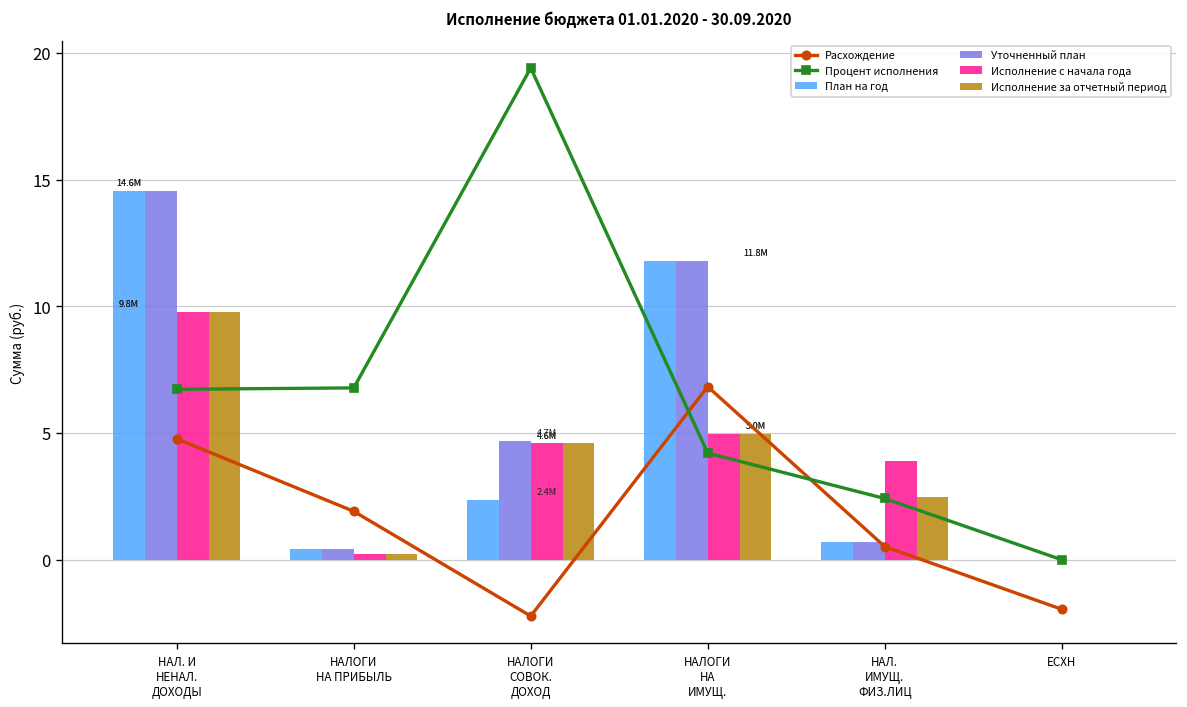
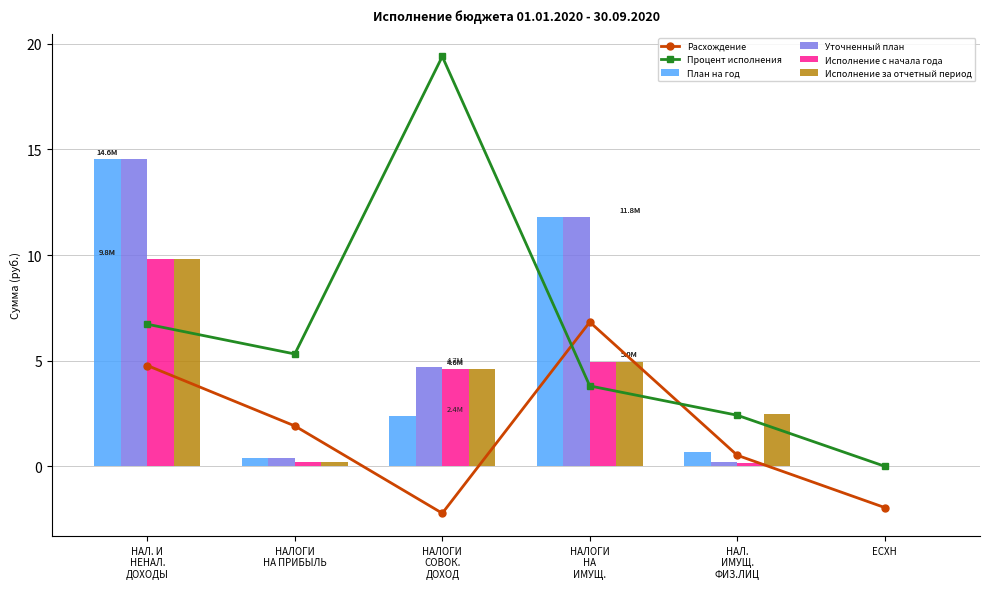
Процент исполнения, НАЛОГИ НА ПРИБЫЛЬ: 6.8 -> 5.3
Процент исполнения, НАЛОГИ НА ИМУЩ.: 4.2 -> 3.8
Уточненный план, НАЛ. ИМУЩ. ФИЗ.ЛИЦ: 0.7 -> 0.2
Исполнение с начала года, НАЛ. ИМУЩ. ФИЗ.ЛИЦ: 3.9 -> 0.2
